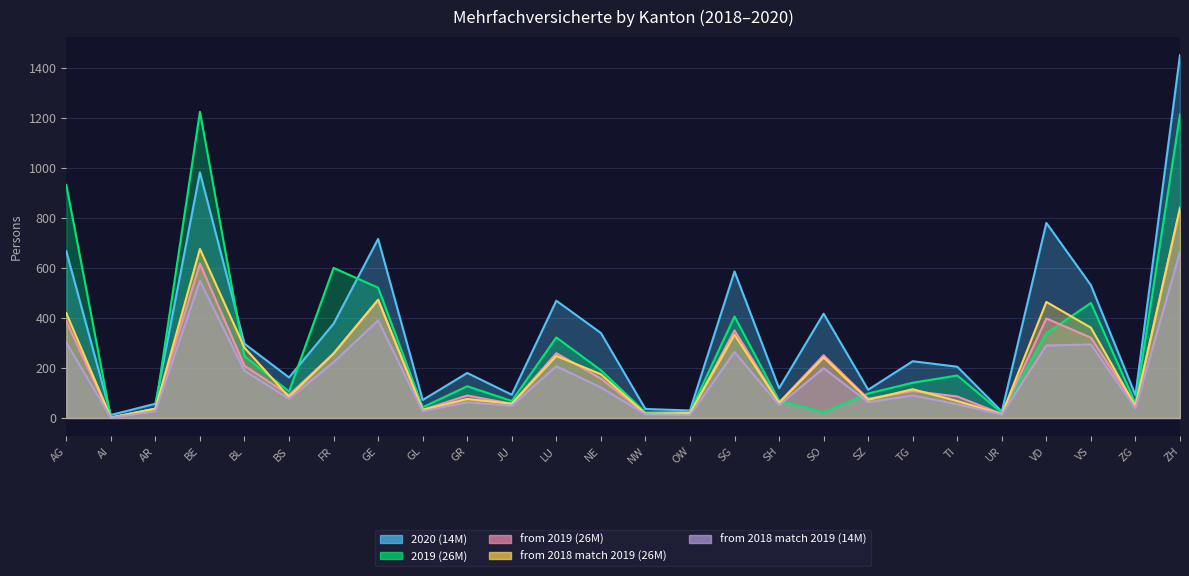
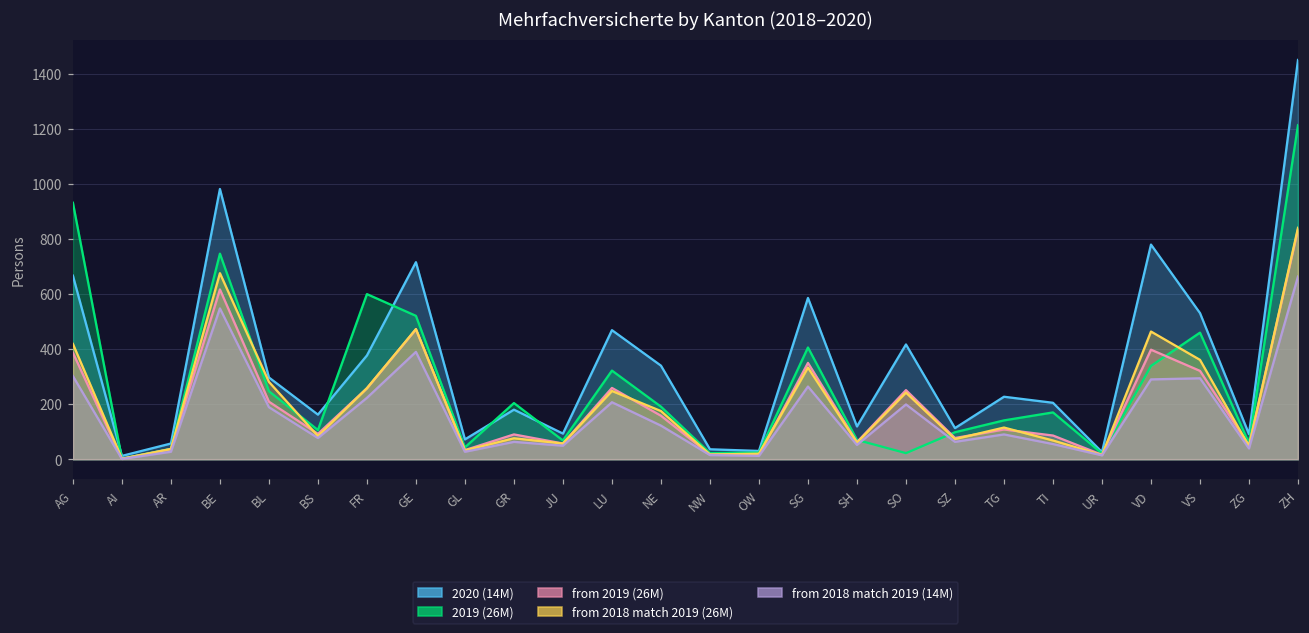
2019 (26M), BE: 1220 -> 750
2019 (26M), GR: 130 -> 200
